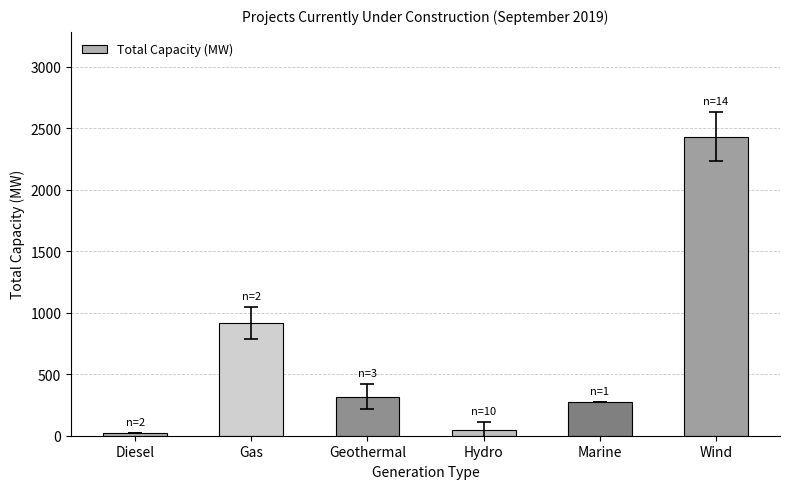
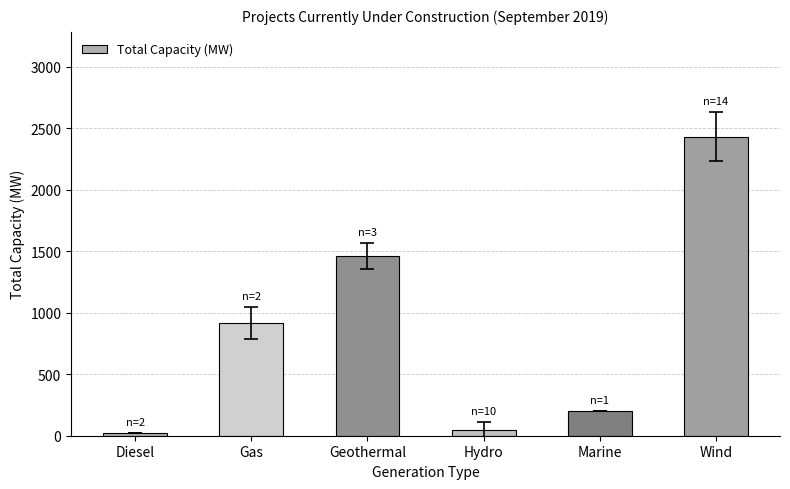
Total Capacity (MW), Geothermal: 320 -> 1460
Total Capacity (MW), Marine: 280 -> 200
